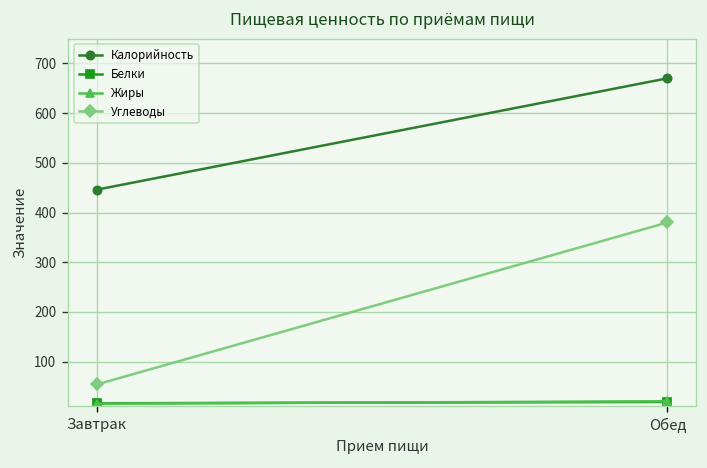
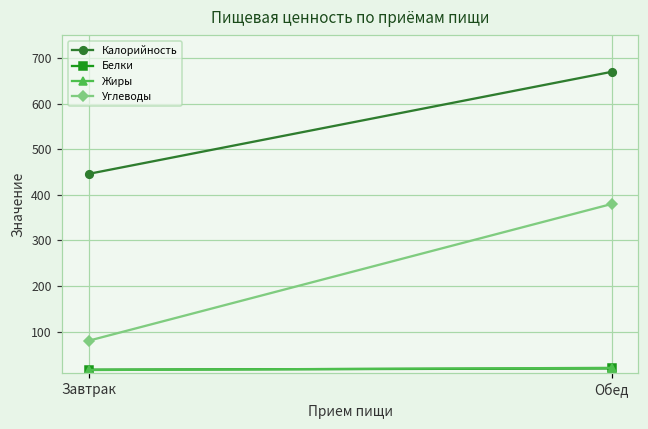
Углеводы, Завтрак: 50 -> 80
